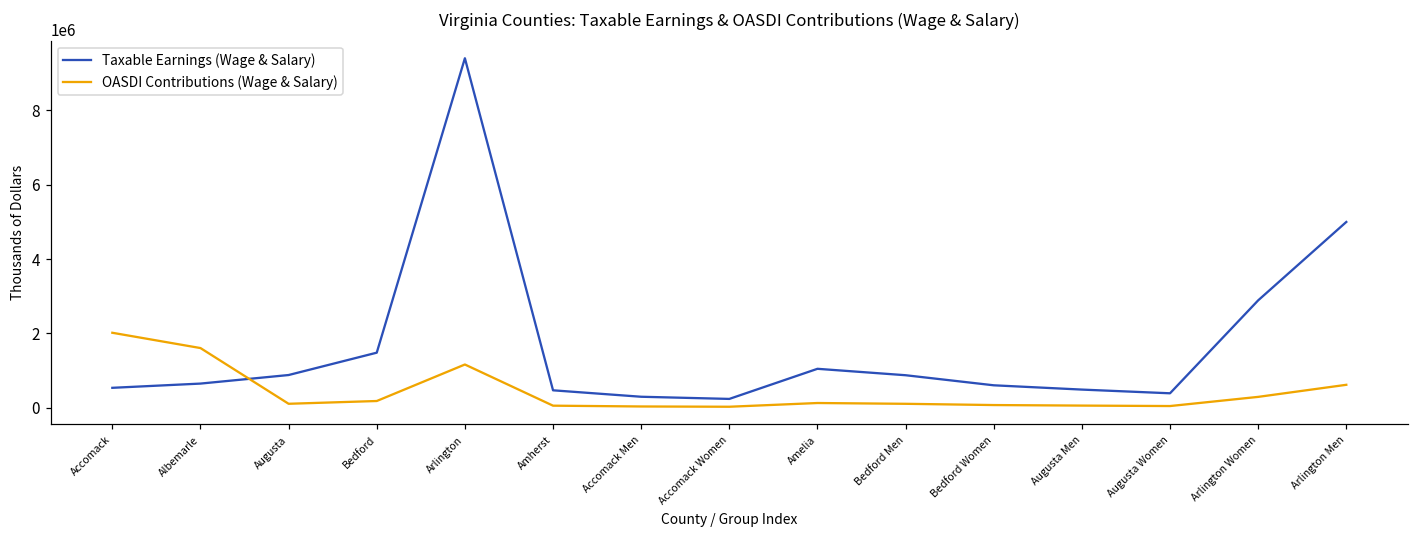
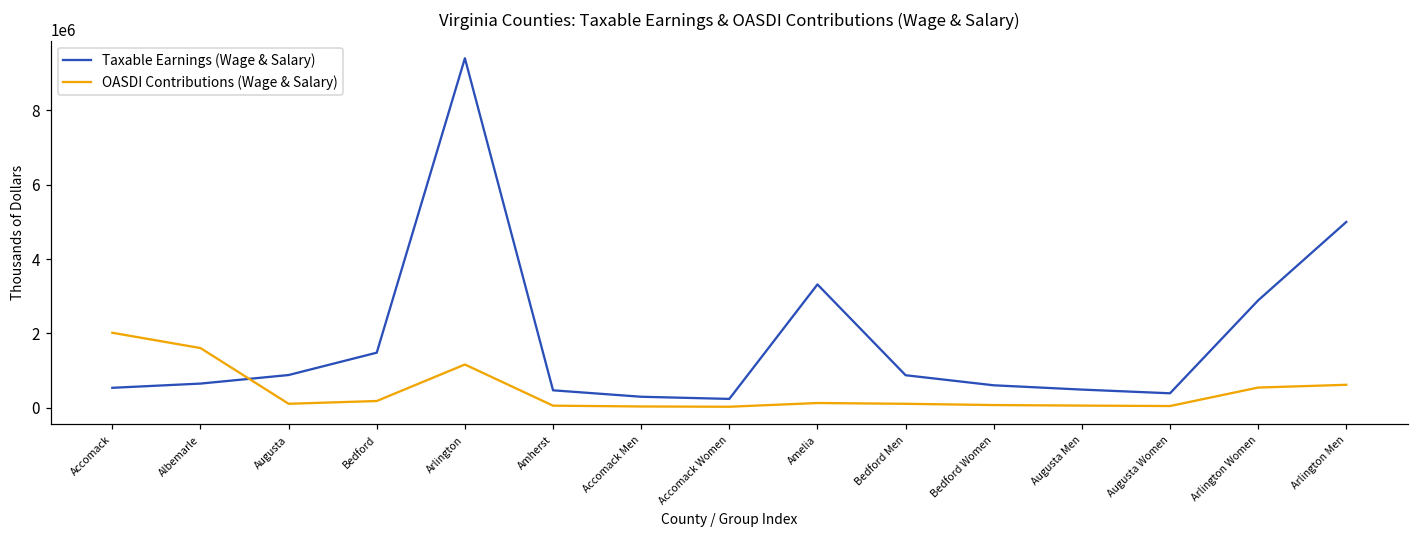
Taxable Earnings (Wage & Salary), Amelia: 1100000 -> 3300000
OASDI Contributions (Wage & Salary), Arlington Women: 300000 -> 500000
